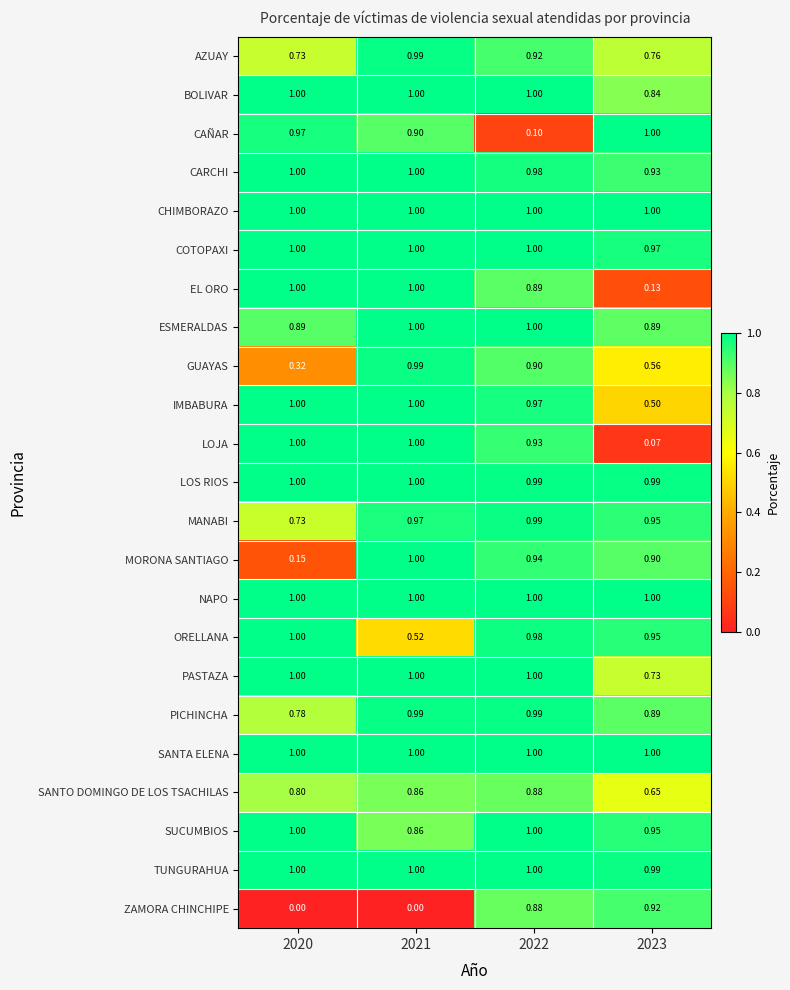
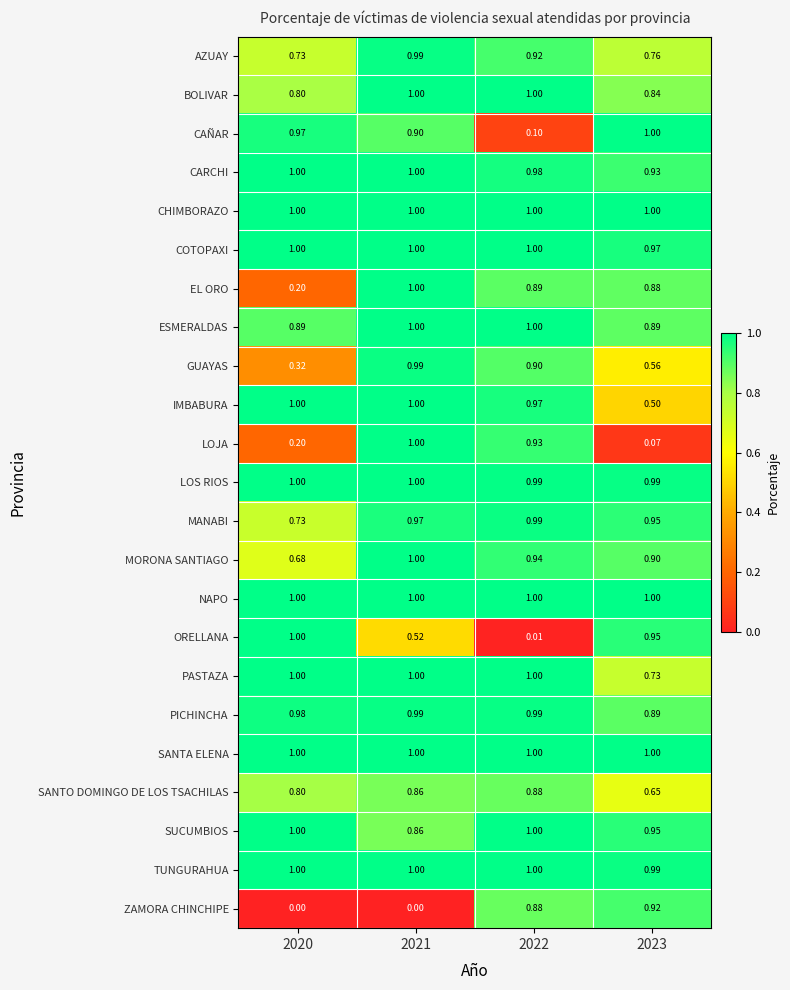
BOLIVAR, 2020: 1.00 -> 0.80
EL ORO, 2020: 1.00 -> 0.20
EL ORO, 2023: 0.13 -> 0.88
LOJA, 2020: 1.00 -> 0.20
MORONA SANTIAGO, 2020: 0.15 -> 0.68
ORELLANA, 2022: 0.98 -> 0.01
PICHINCHA, 2020: 0.78 -> 0.98
